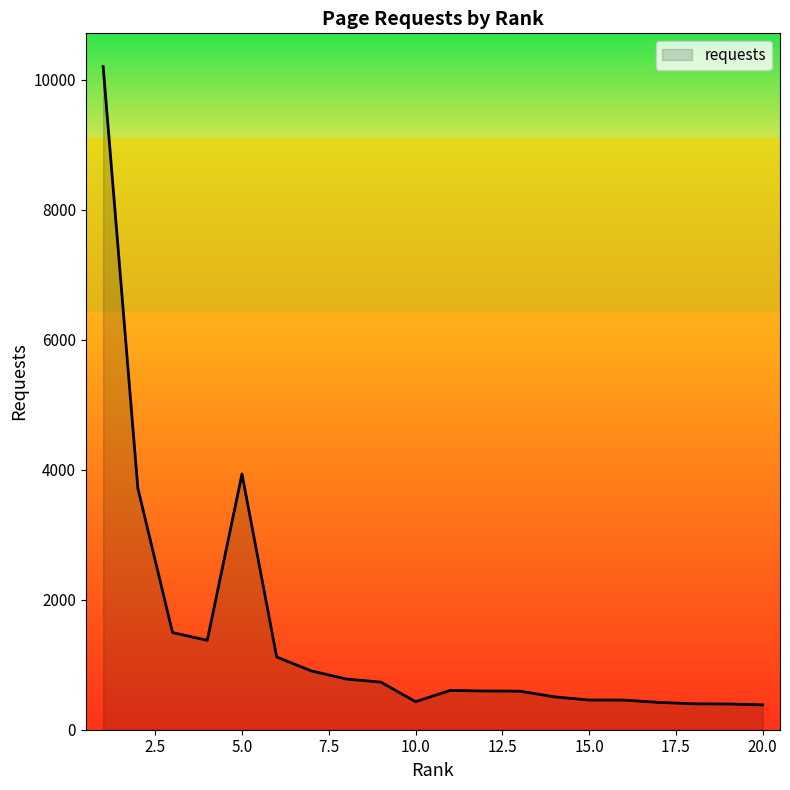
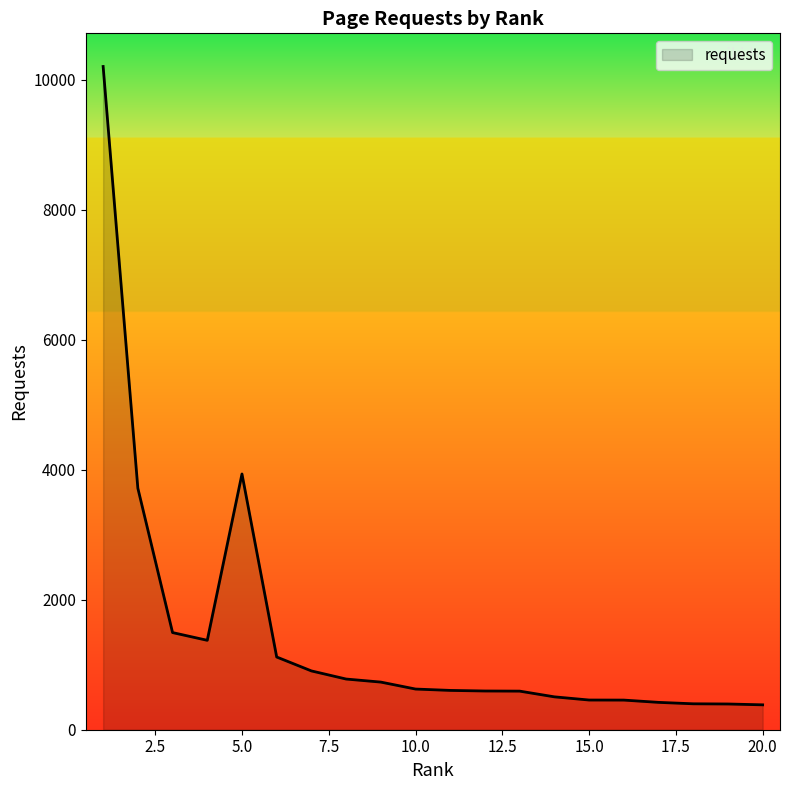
10.0: 400 -> 600
